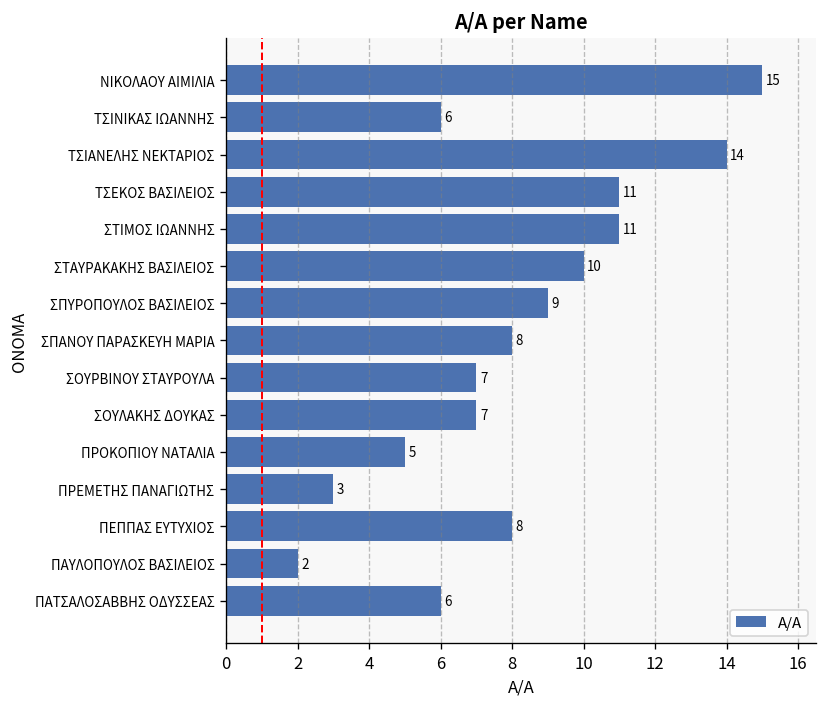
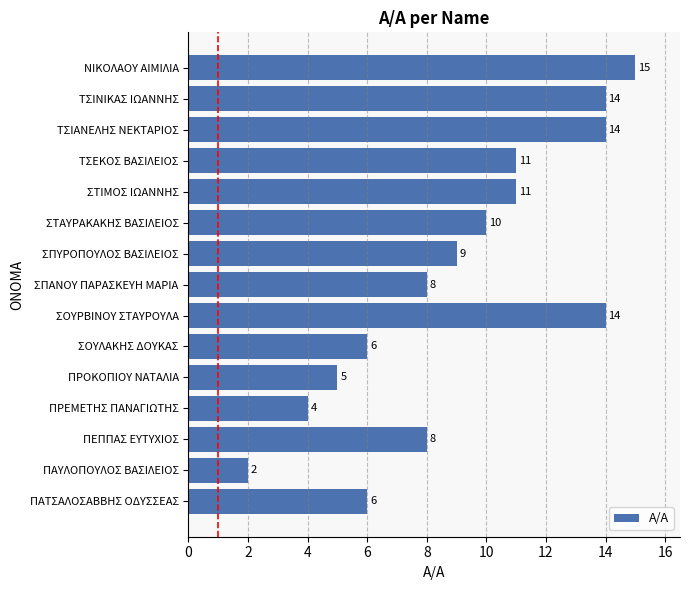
ΤΣΙΝΙΚΑΣ ΙΩΑΝΝΗΣ: 6 -> 14
ΣΟΥΡΒΙΝΟΥ ΣΤΑΥΡΟΥΛΑ: 7 -> 14
ΣΟΥΛΑΚΗΣ ΔΟΥΚΑΣ: 7 -> 6
ΠΡΕΜΕΤΗΣ ΠΑΝΑΓΙΩΤΗΣ: 3 -> 4
